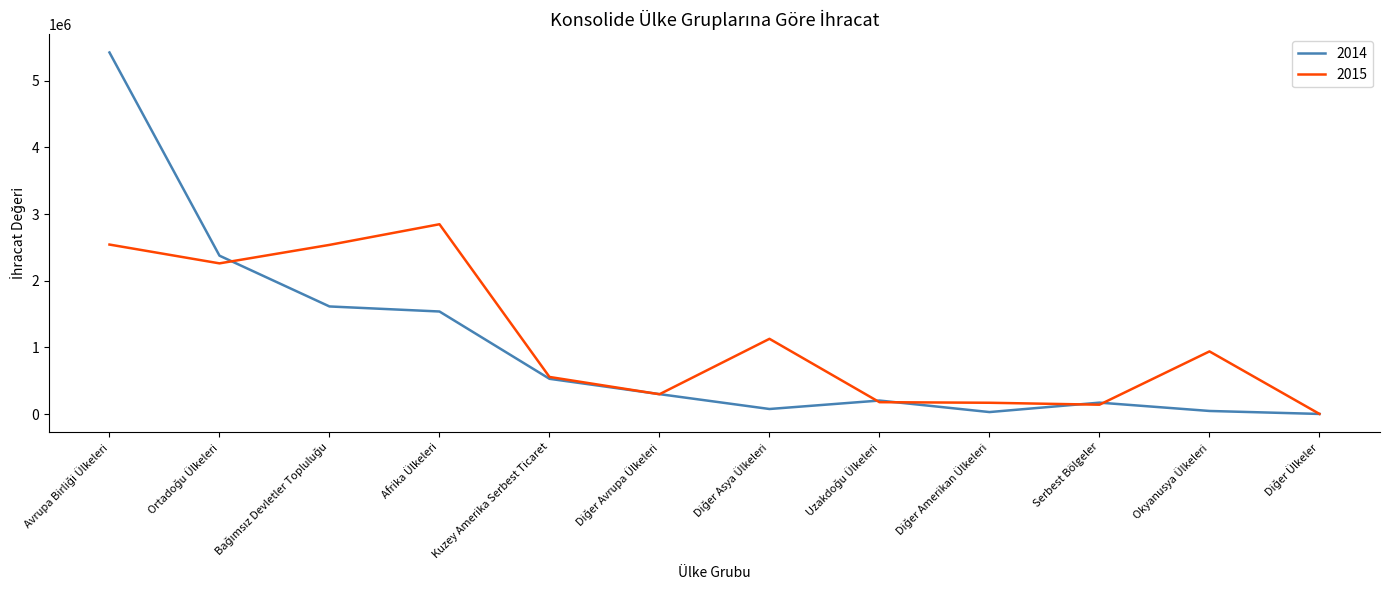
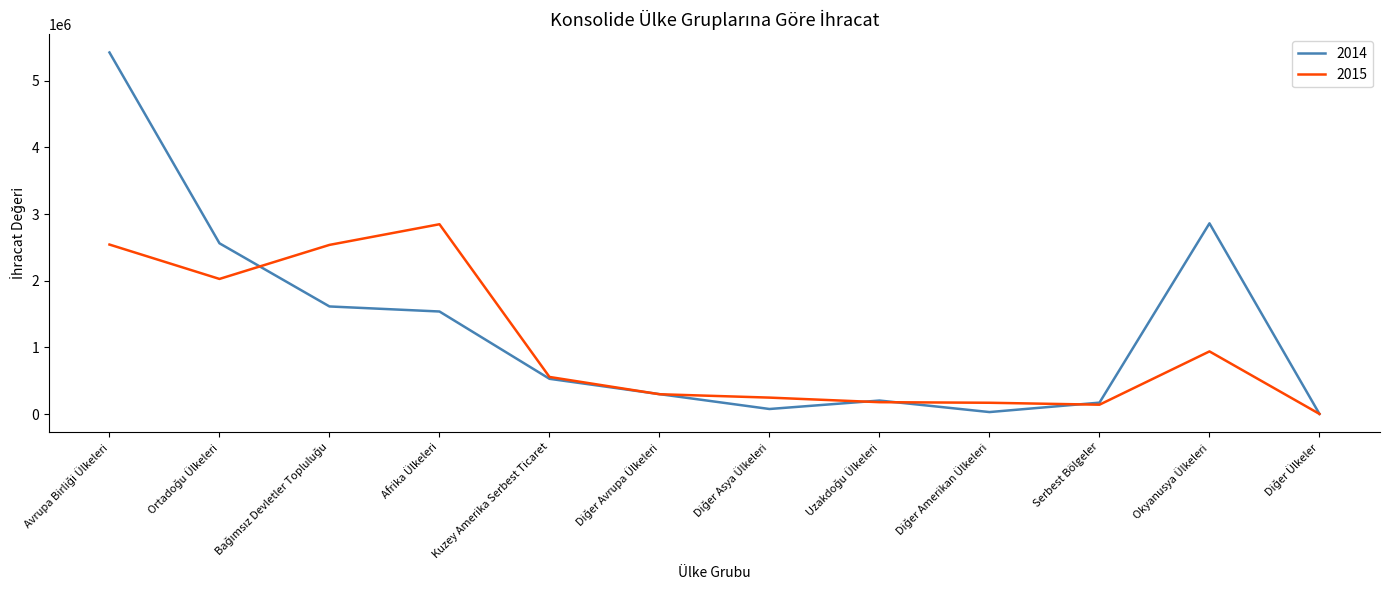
2014, Ortadoğu Ülkeleri: 2400000 -> 2600000
2015, Ortadoğu Ülkeleri: 2300000 -> 2000000
2015, Diğer Asya Ülkeleri: 1100000 -> 200000
2014, Okyanusya Ülkeleri: 0 -> 2900000
